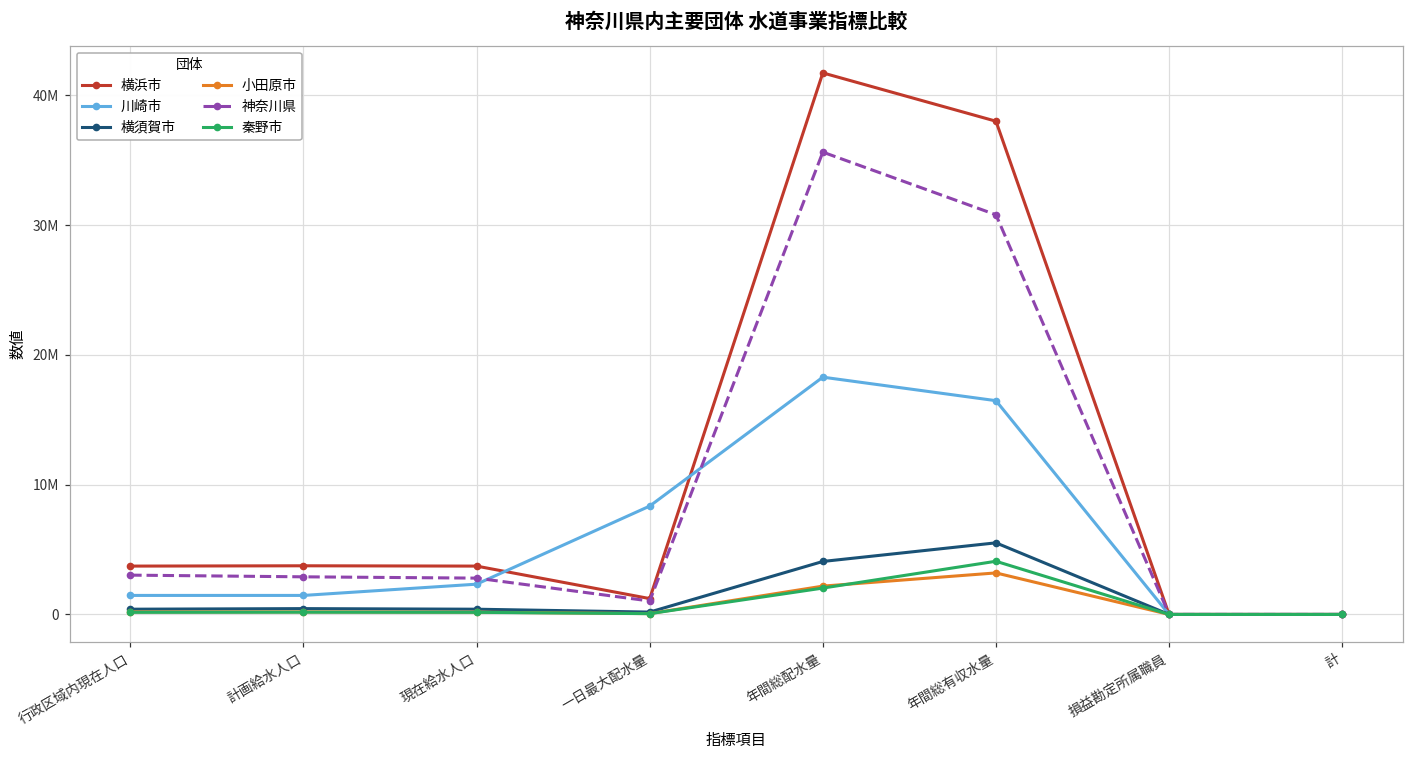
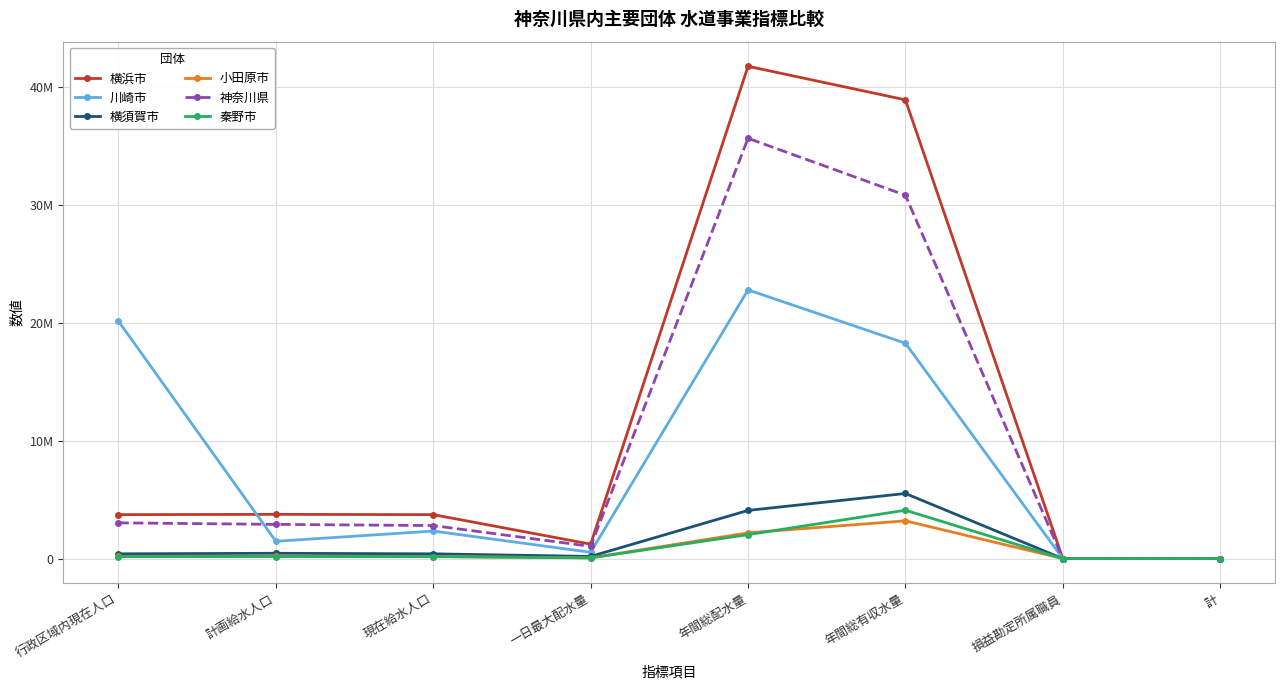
川崎市, 行政区域内現在人口: 1500000 -> 20100000
川崎市, 一日最大配水量: 8400000 -> 500000
川崎市, 年間総配水量: 18300000 -> 22800000
横浜市, 年間総有収水量: 38000000 -> 38900000
川崎市, 年間総有収水量: 16500000 -> 18300000
